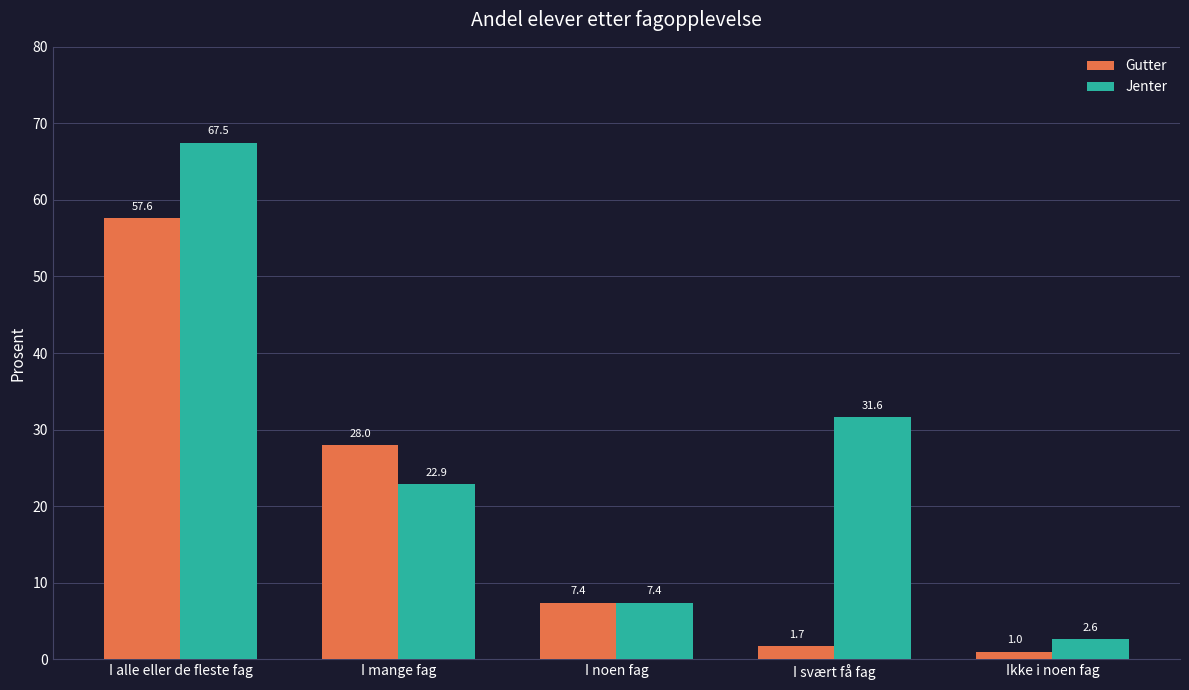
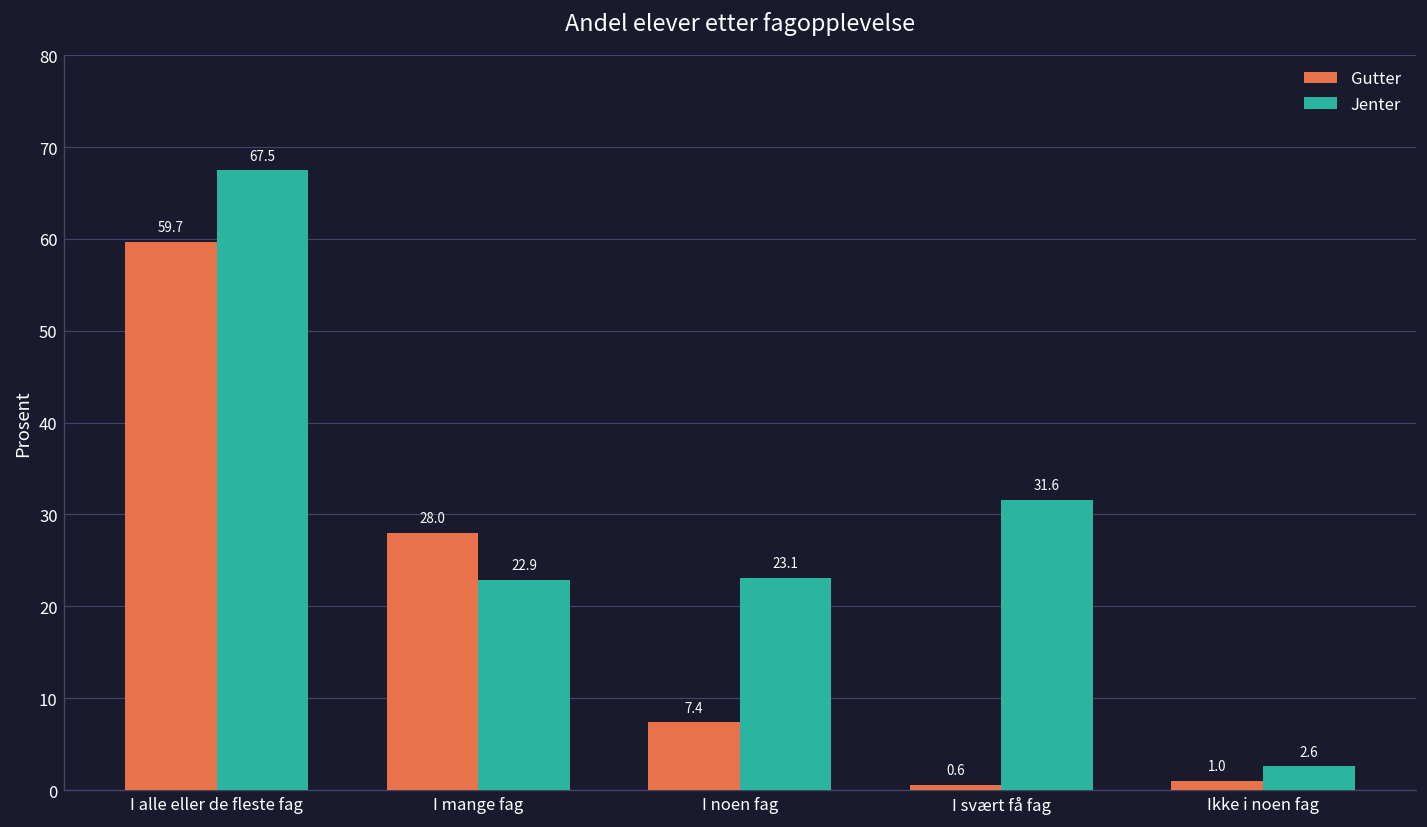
Gutter, I alle eller de fleste fag: 57.6 -> 59.7
Jenter, I noen fag: 7.4 -> 23.1
Gutter, I svært få fag: 1.7 -> 0.6
